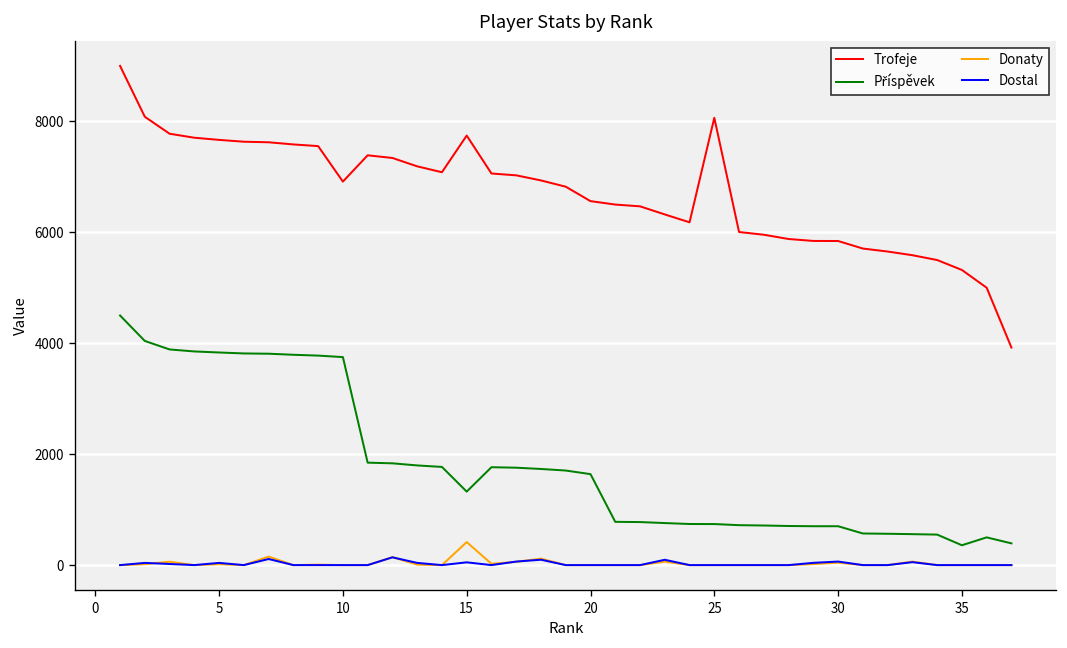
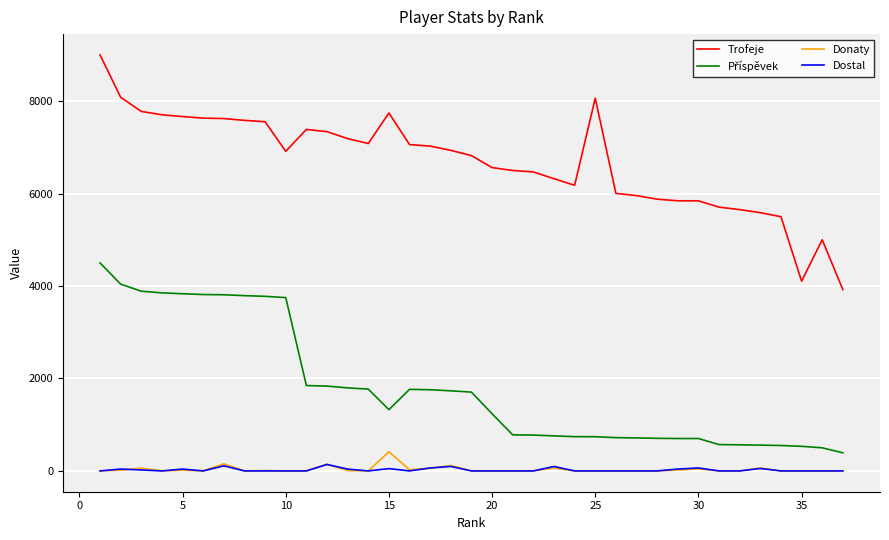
Příspěvek, 20: 1600 -> 1200
Trofeje, 35: 5300 -> 4100
Příspěvek, 35: 400 -> 500
